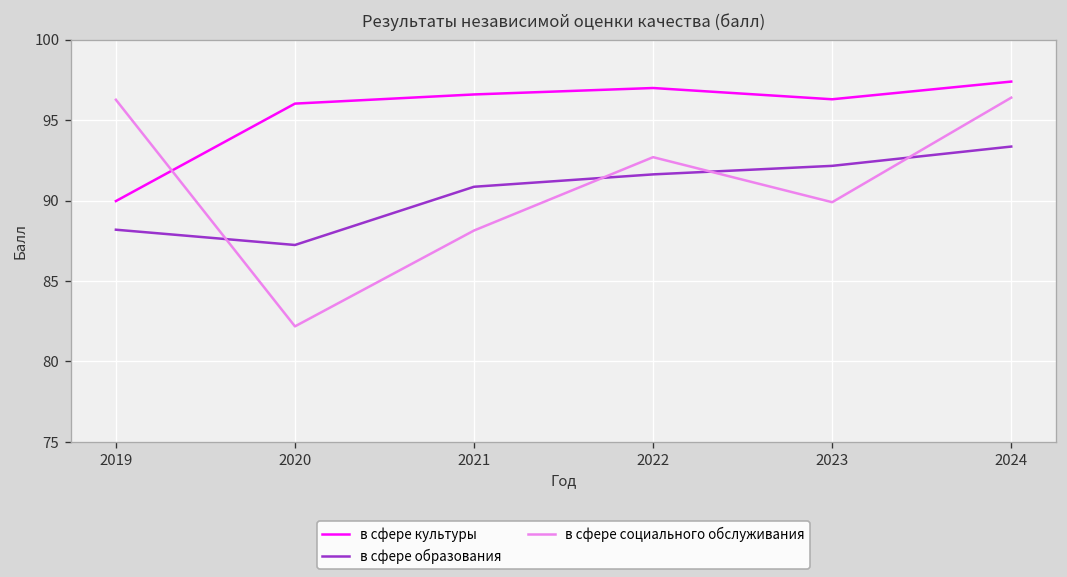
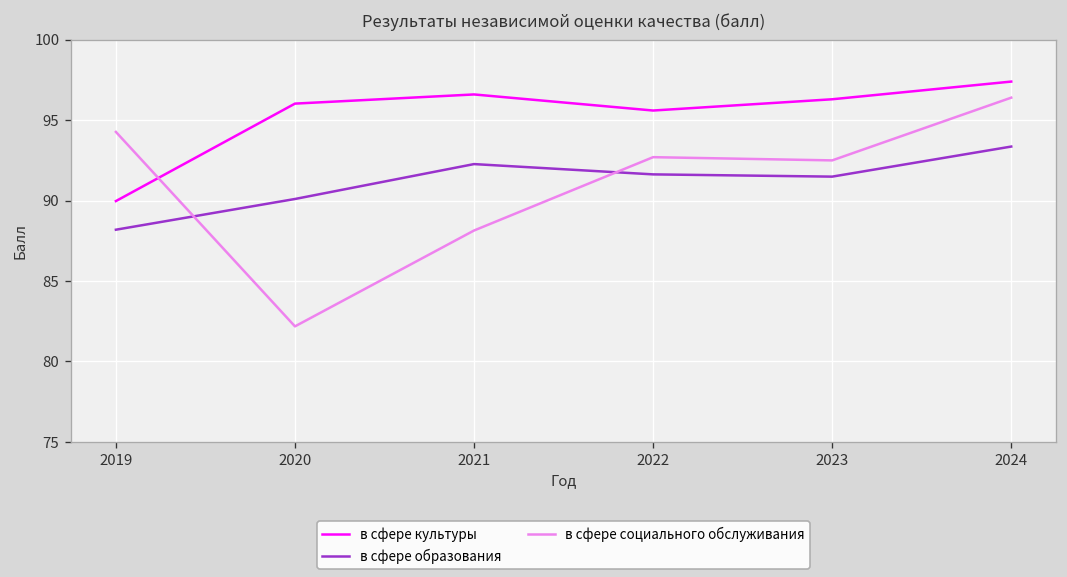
в сфере социального обслуживания, 2019: 96.3 -> 94.3
в сфере образования, 2020: 87.2 -> 90.1
в сфере образования, 2021: 90.9 -> 92.3
в сфере культуры, 2022: 97.0 -> 95.6
в сфере образования, 2023: 92.2 -> 91.5
в сфере социального обслуживания, 2023: 89.9 -> 92.5
